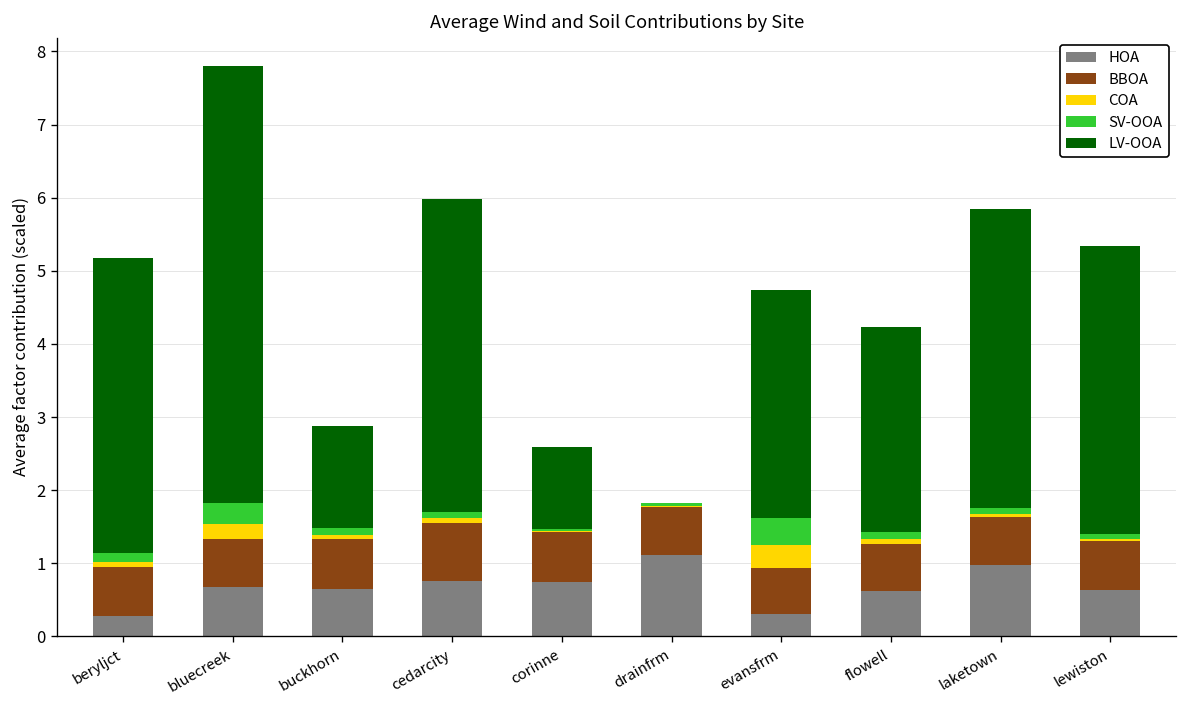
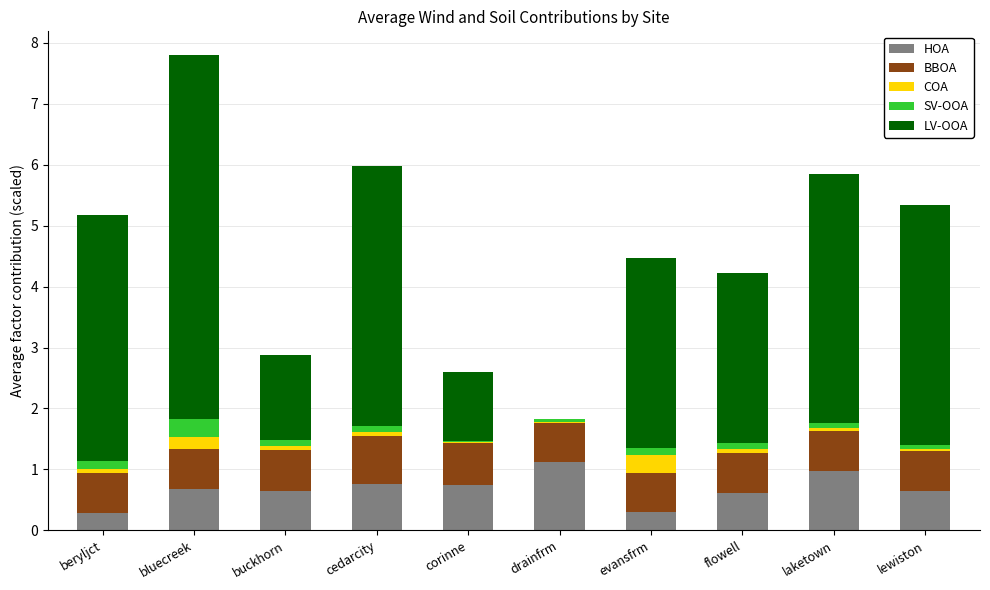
SV-OOA, evansfrm: 0.4 -> 0.1
